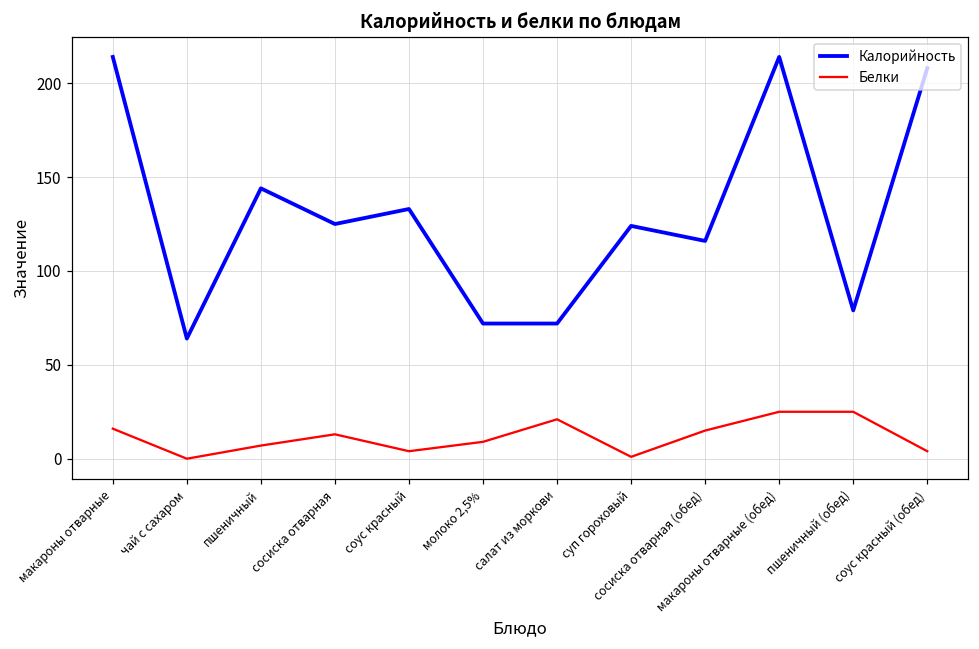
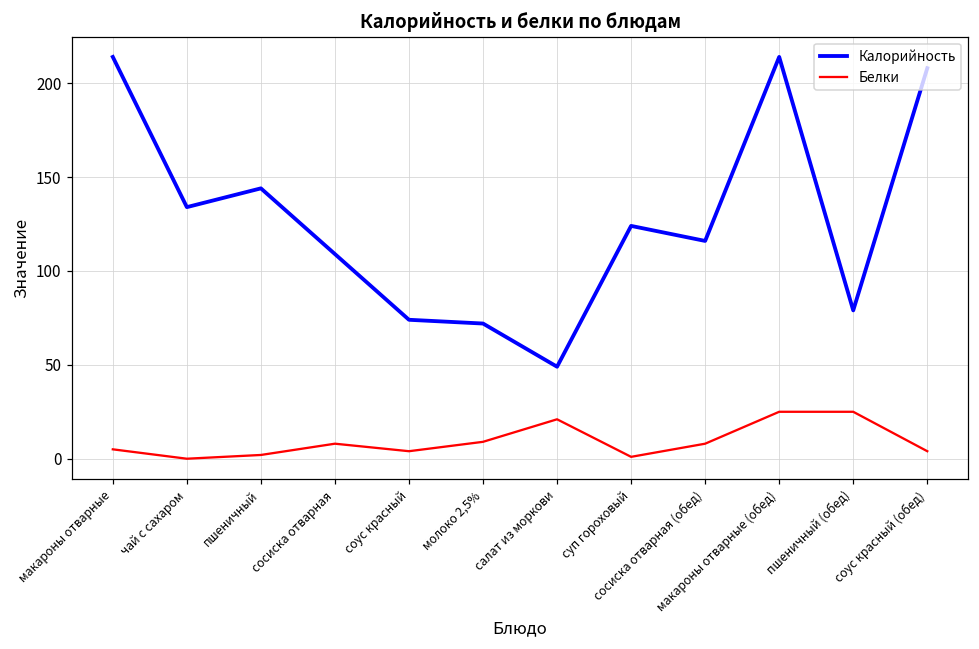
Белки, макароны отварные: 16 -> 5
Калорийность, чай с сахаром: 64 -> 134
Белки, пшеничный: 7 -> 2
Калорийность, сосиска отварная: 125 -> 109
Белки, сосиска отварная: 13 -> 8
Калорийность, соус красный: 133 -> 74
Калорийность, салат из моркови: 72 -> 49
Белки, сосиска отварная (обед): 15 -> 8
